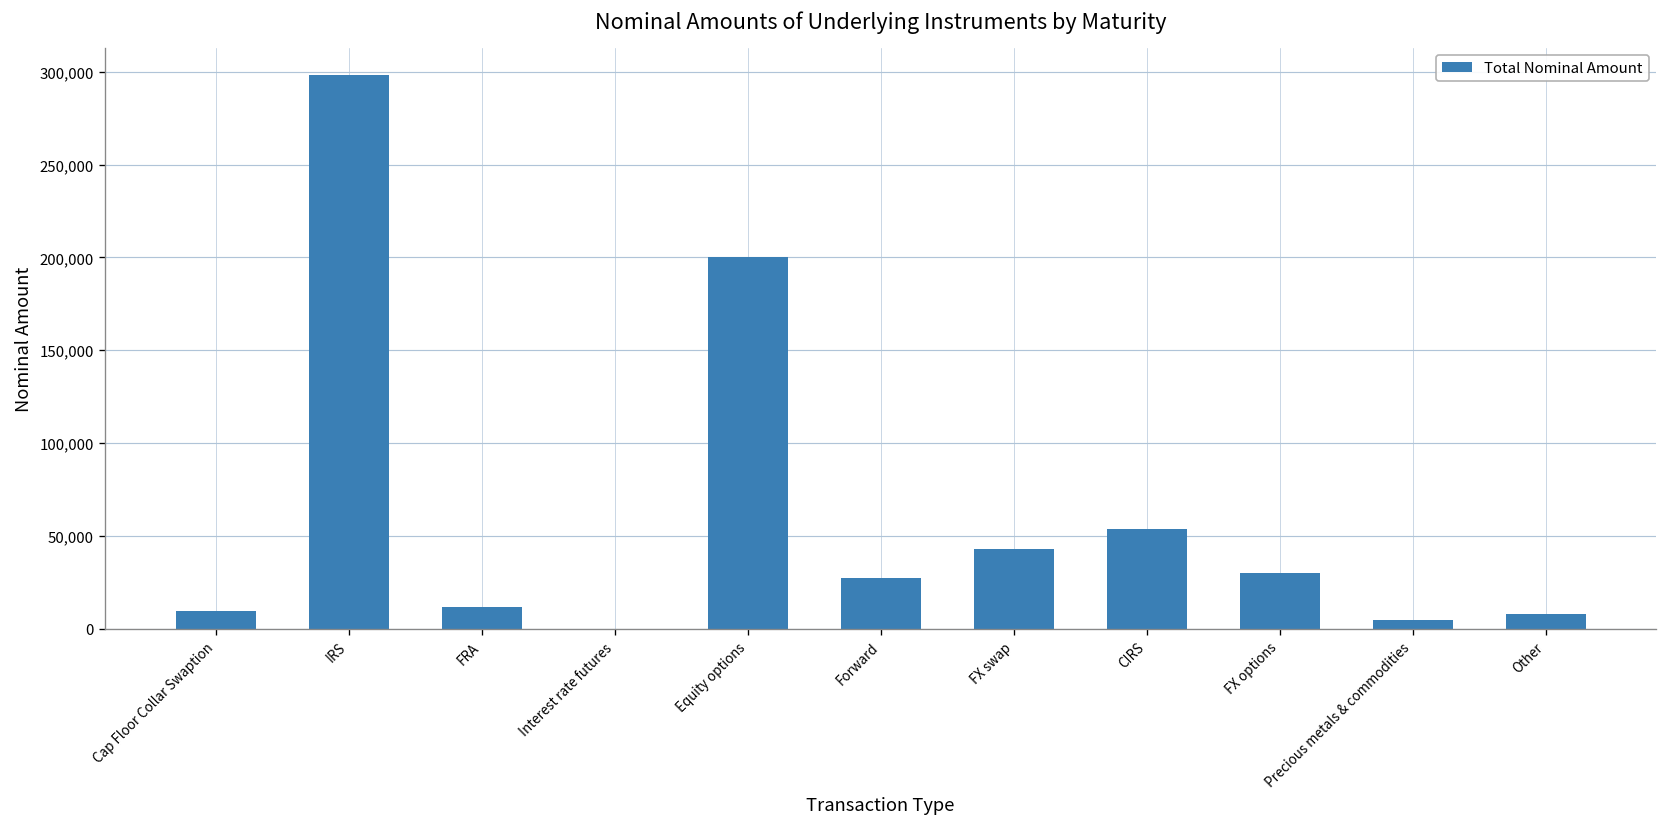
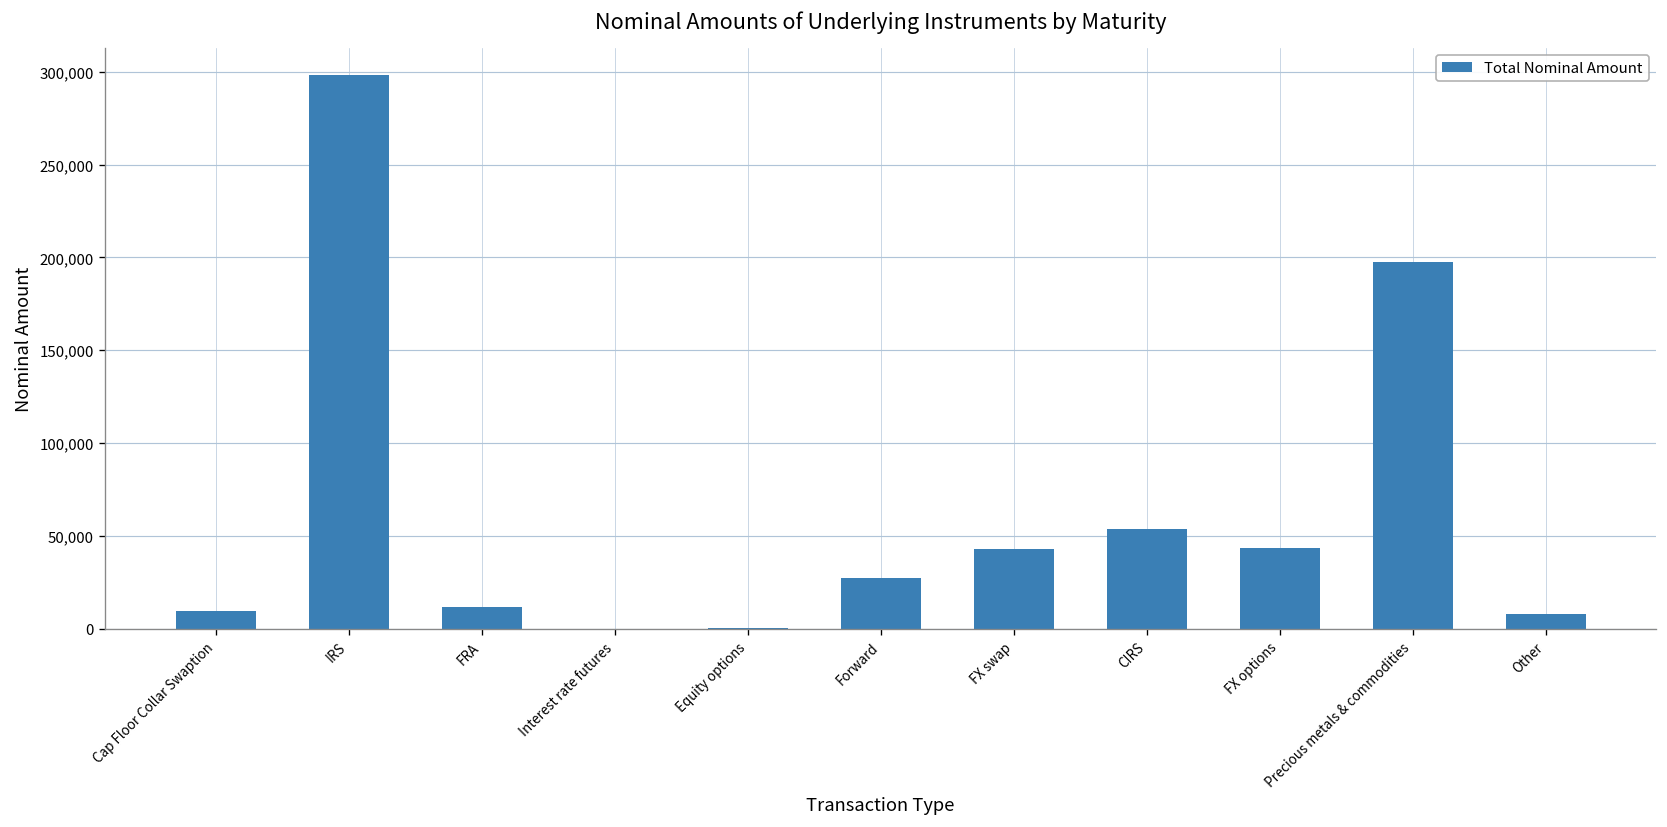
Equity options: 200,000 -> 0
FX options: 30,000 -> 43,000
Precious metals & commodities: 5,000 -> 198,000
